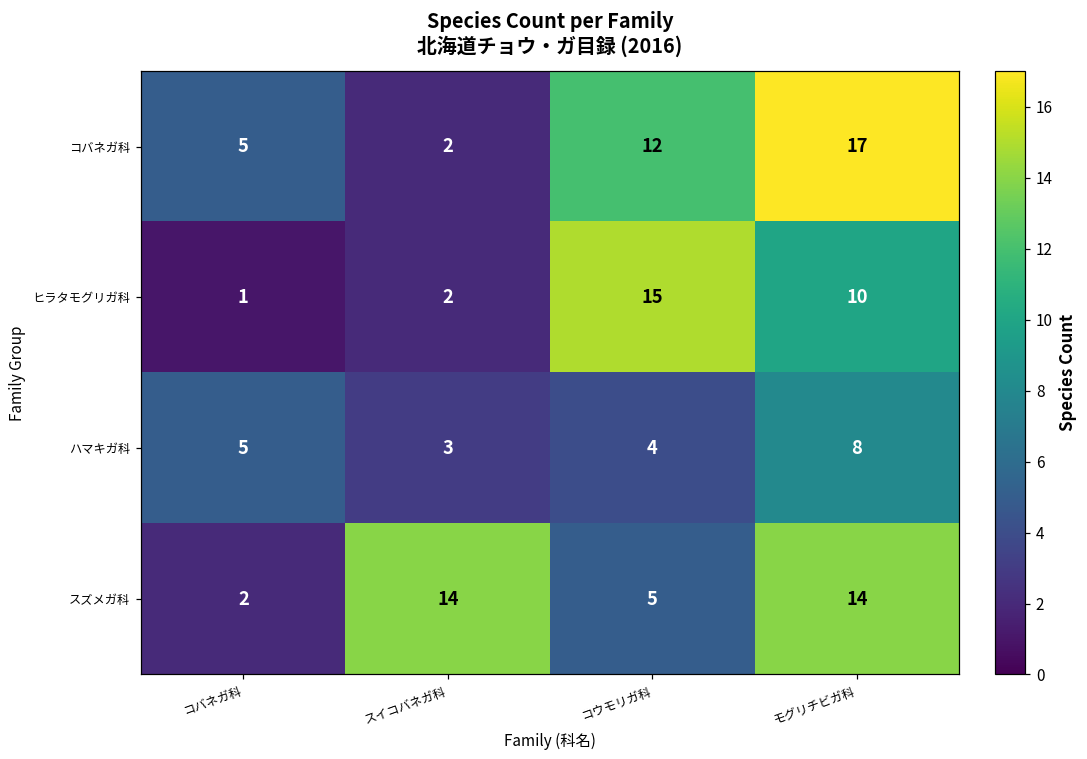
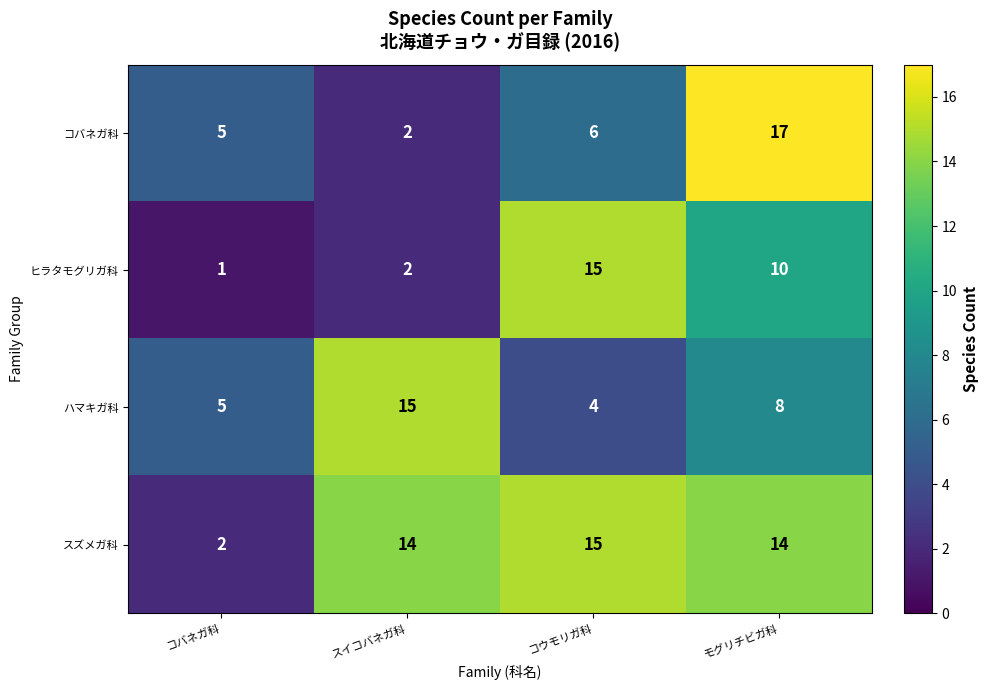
コバネガ科, コウモリガ科: 12 -> 6
ハマキガ科, スイコバネガ科: 3 -> 15
スズメガ科, コウモリガ科: 5 -> 15
